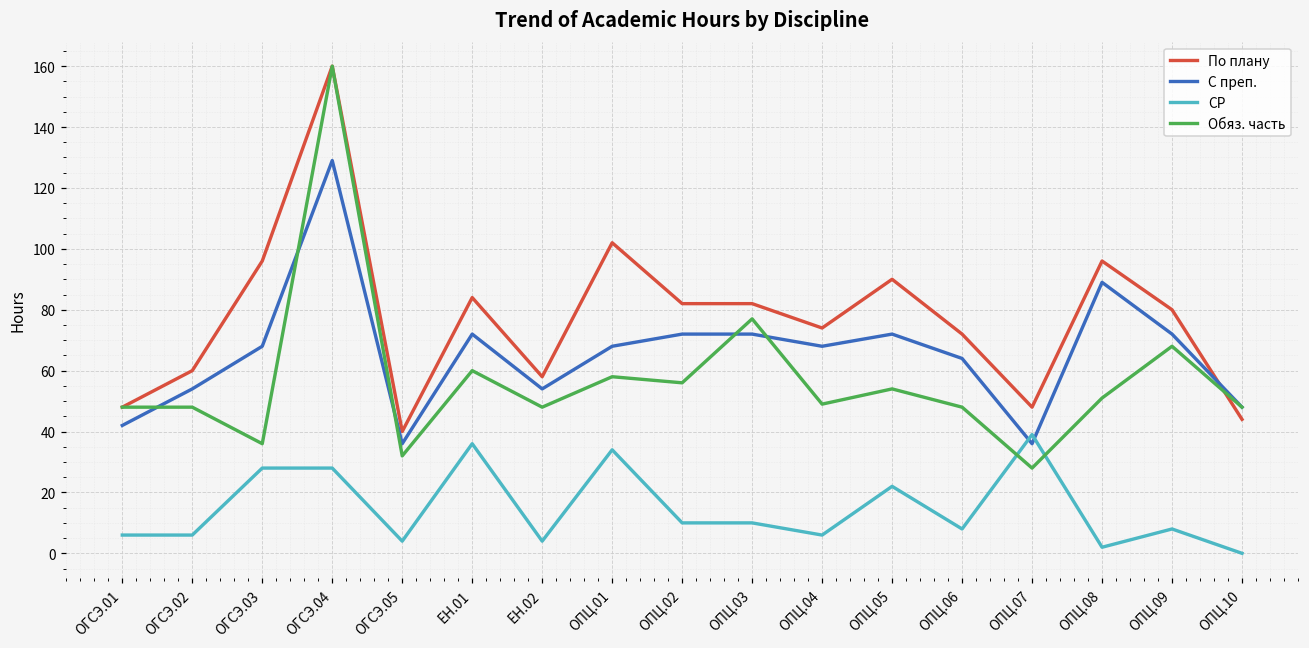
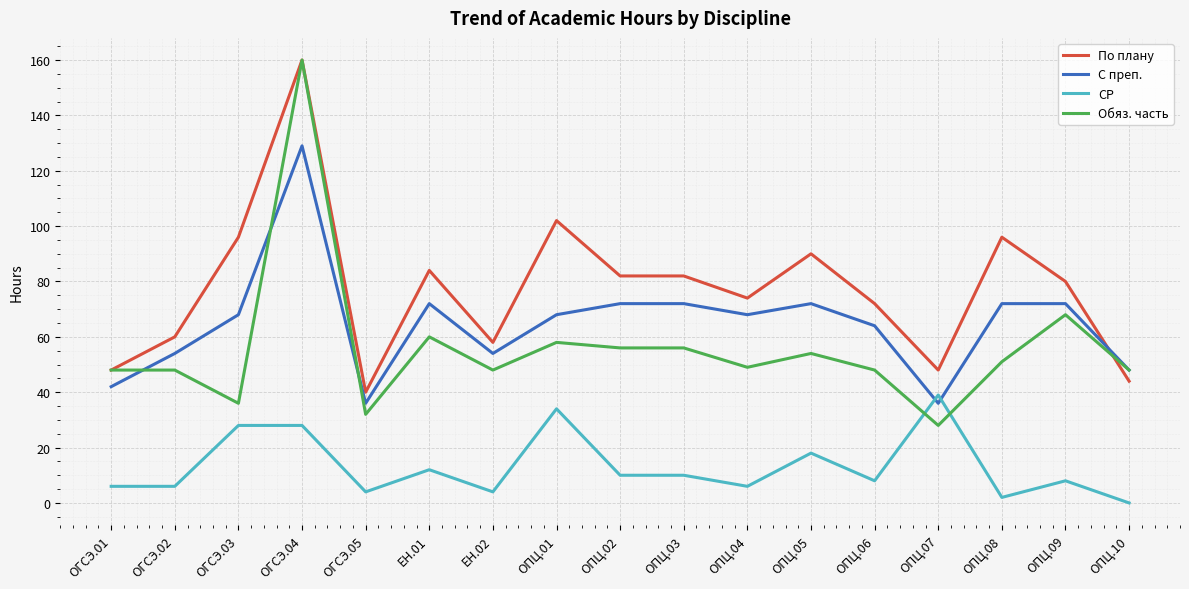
СР, ЕН.01: 36 -> 12
Обяз. часть, ОПЦ.03: 77 -> 56
СР, ОПЦ.05: 22 -> 18
С преп., ОПЦ.08: 89 -> 72
